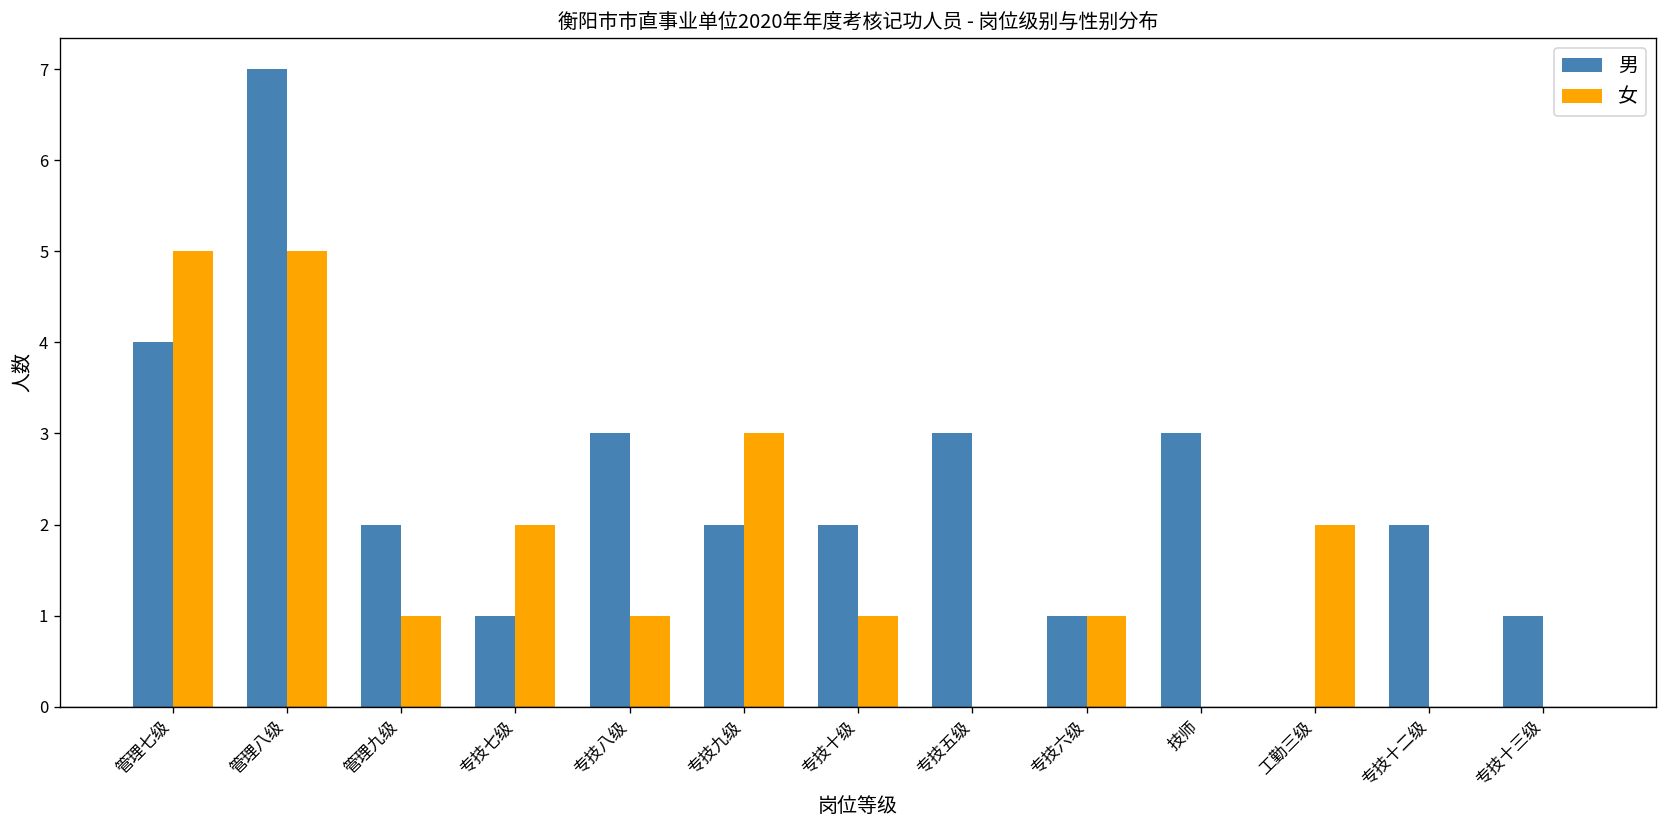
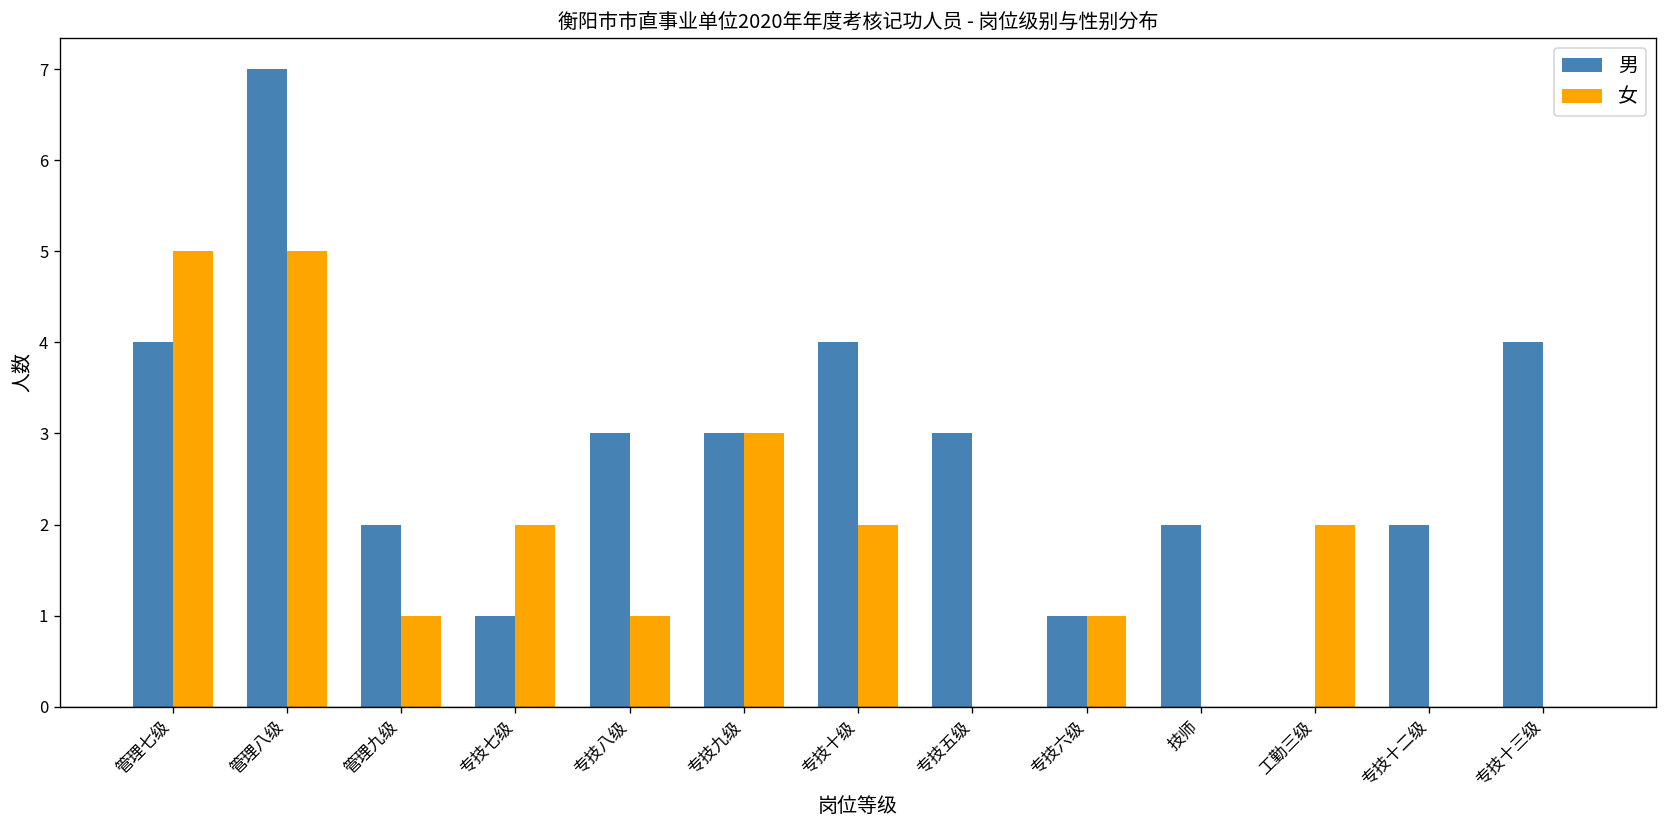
男, 专技九级: 2 -> 3
男, 专技十级: 2 -> 4
女, 专技十级: 1 -> 2
男, 技师: 3 -> 2
男, 专技十三级: 1 -> 4
